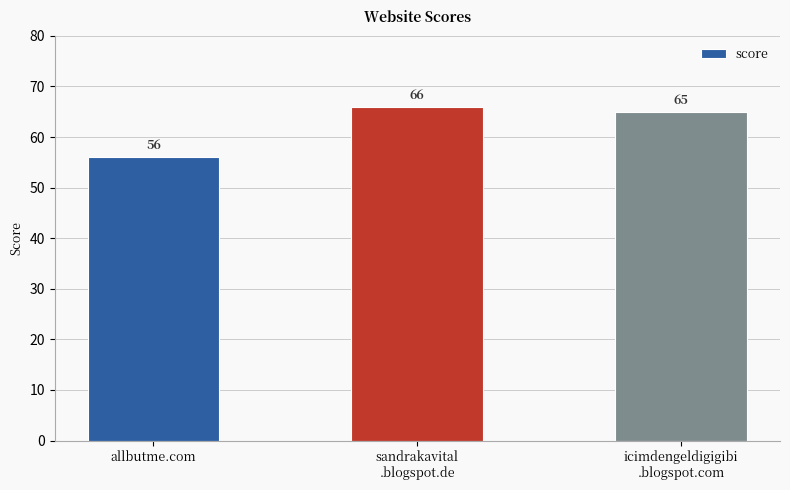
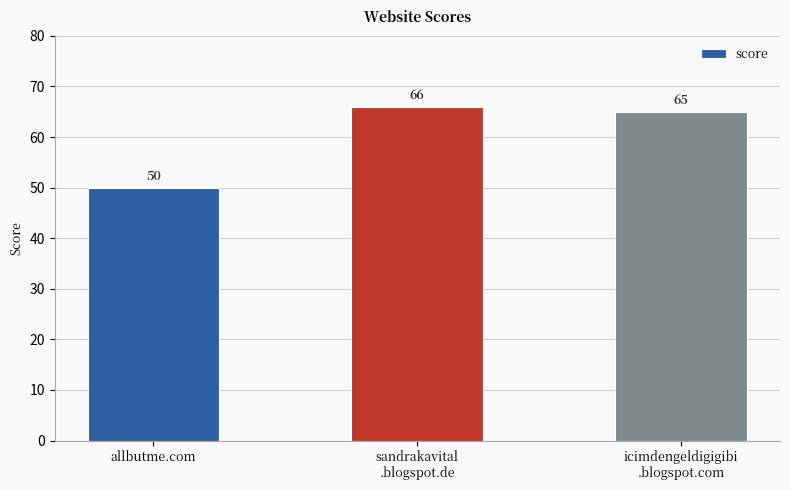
allbutme.com: 56 -> 50
